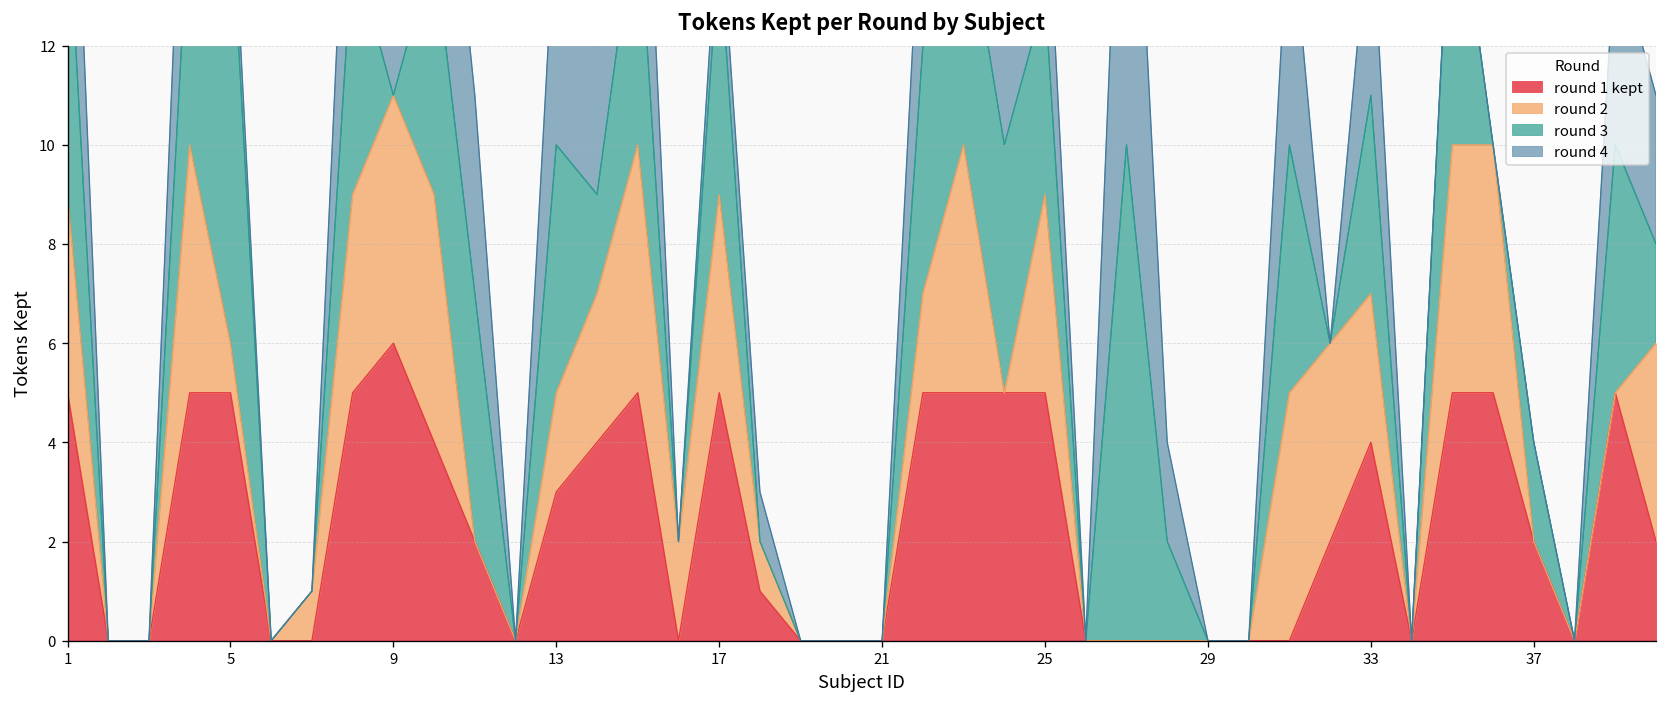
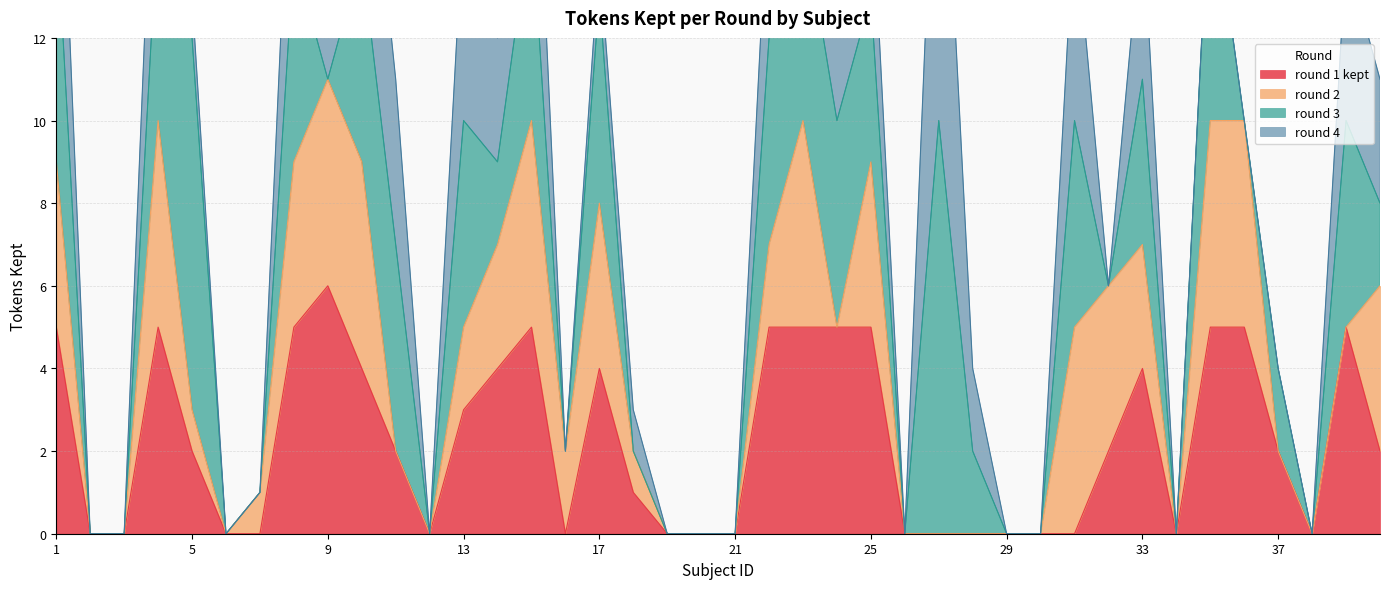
round 1 kept, 5: 5 -> 2
round 1 kept, 17: 5 -> 4
